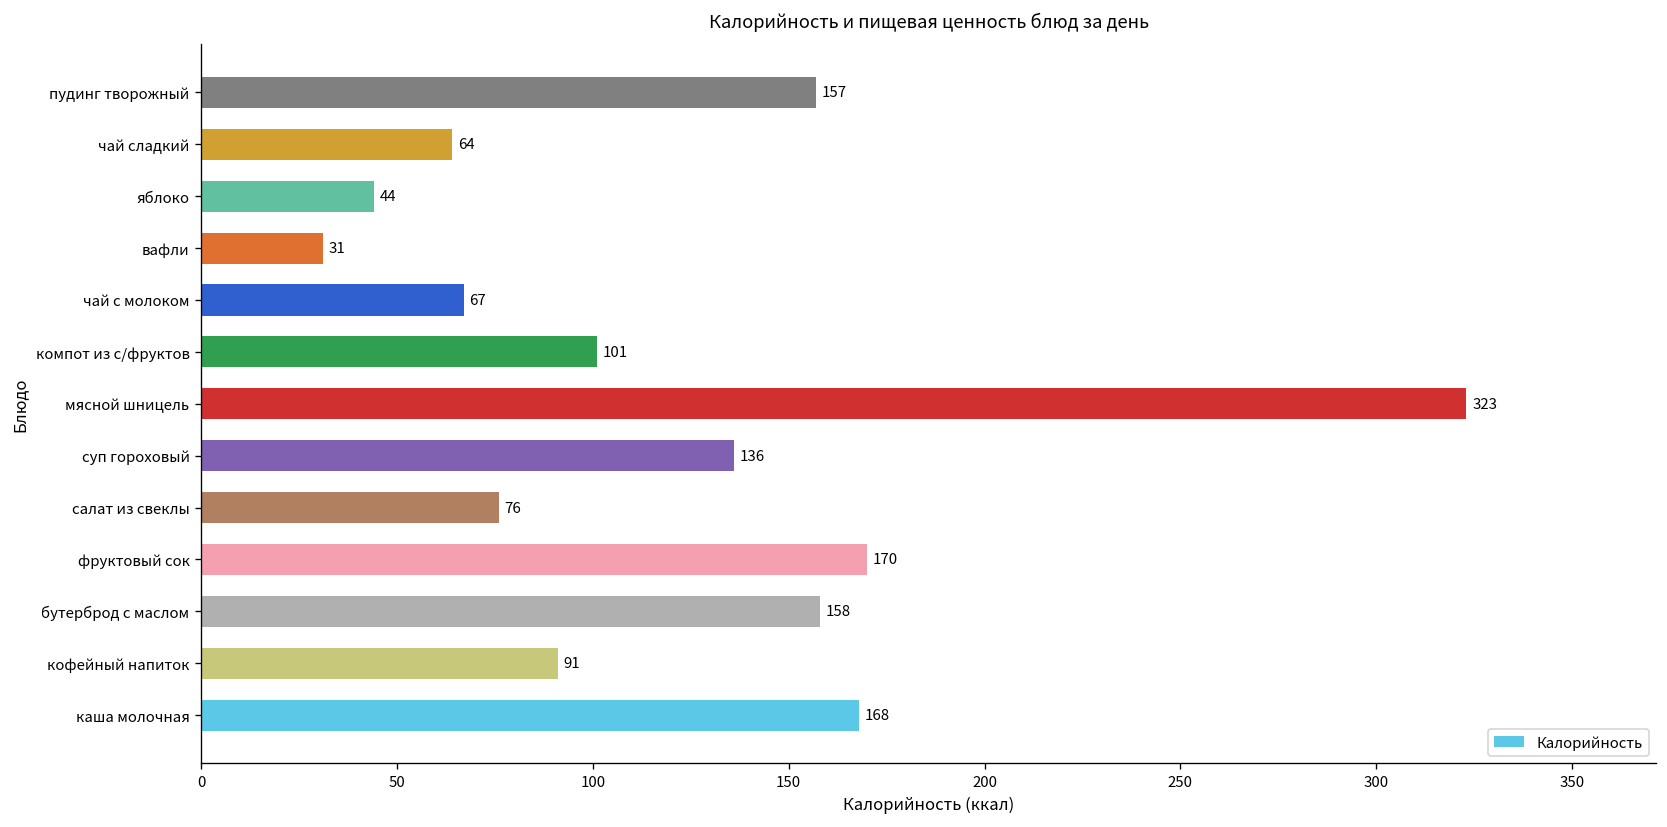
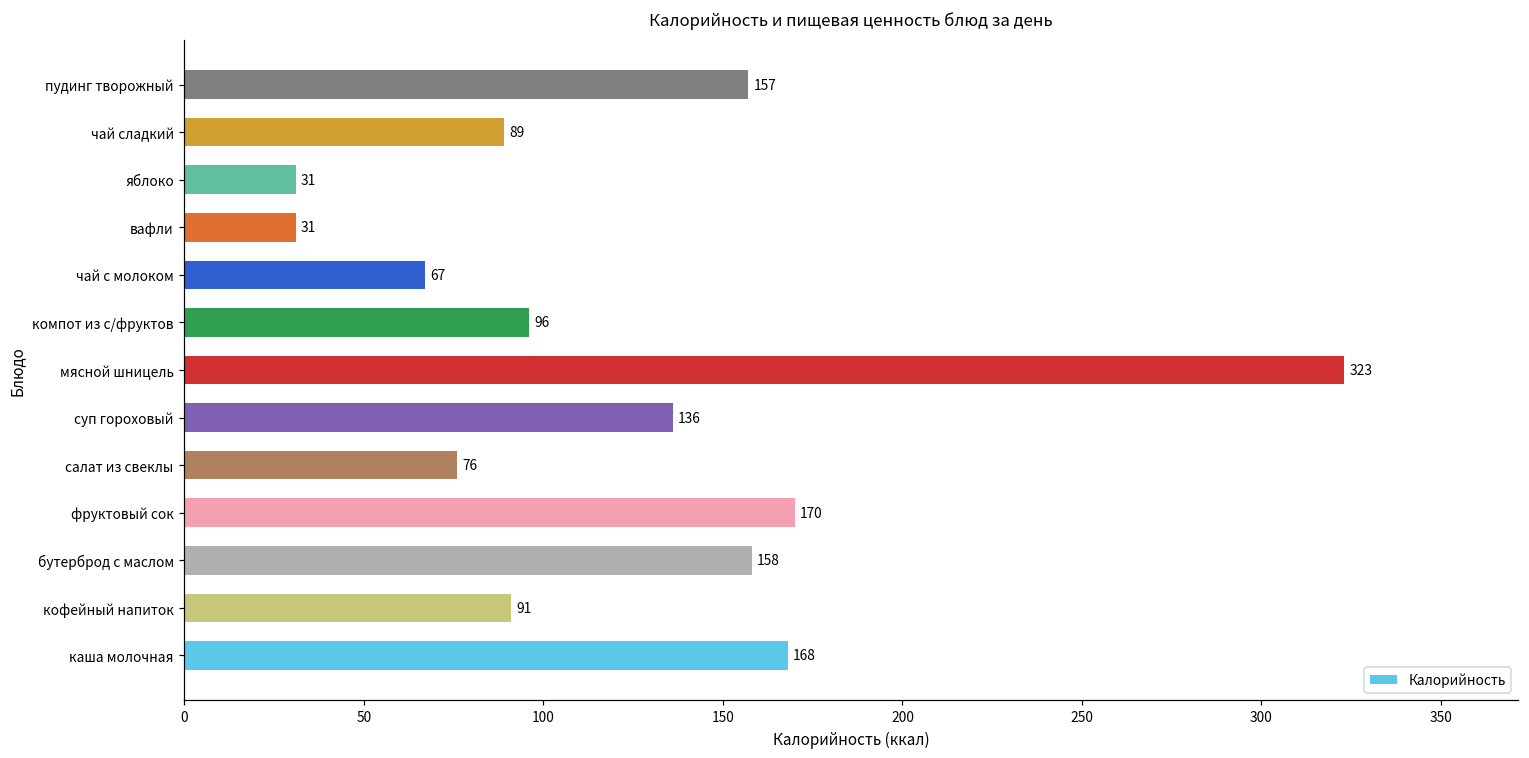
чай сладкий: 64 -> 89
яблоко: 44 -> 31
компот из с/фруктов: 101 -> 96
